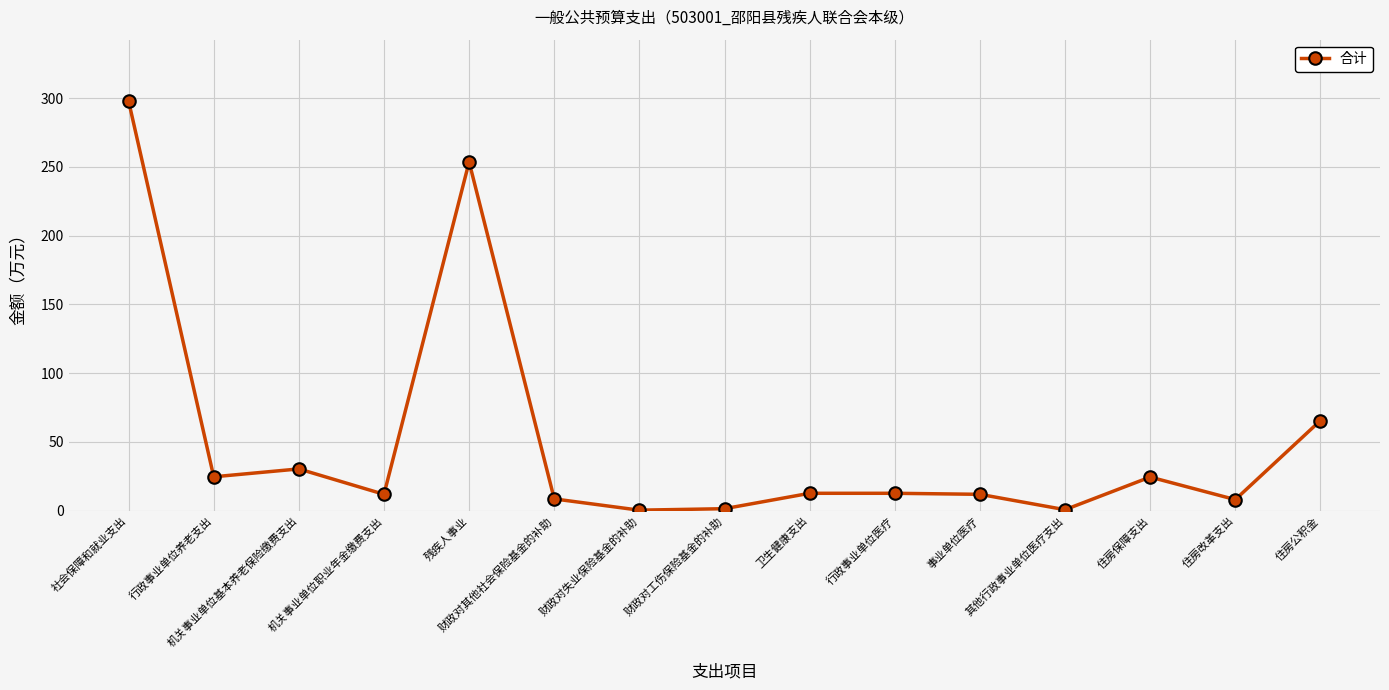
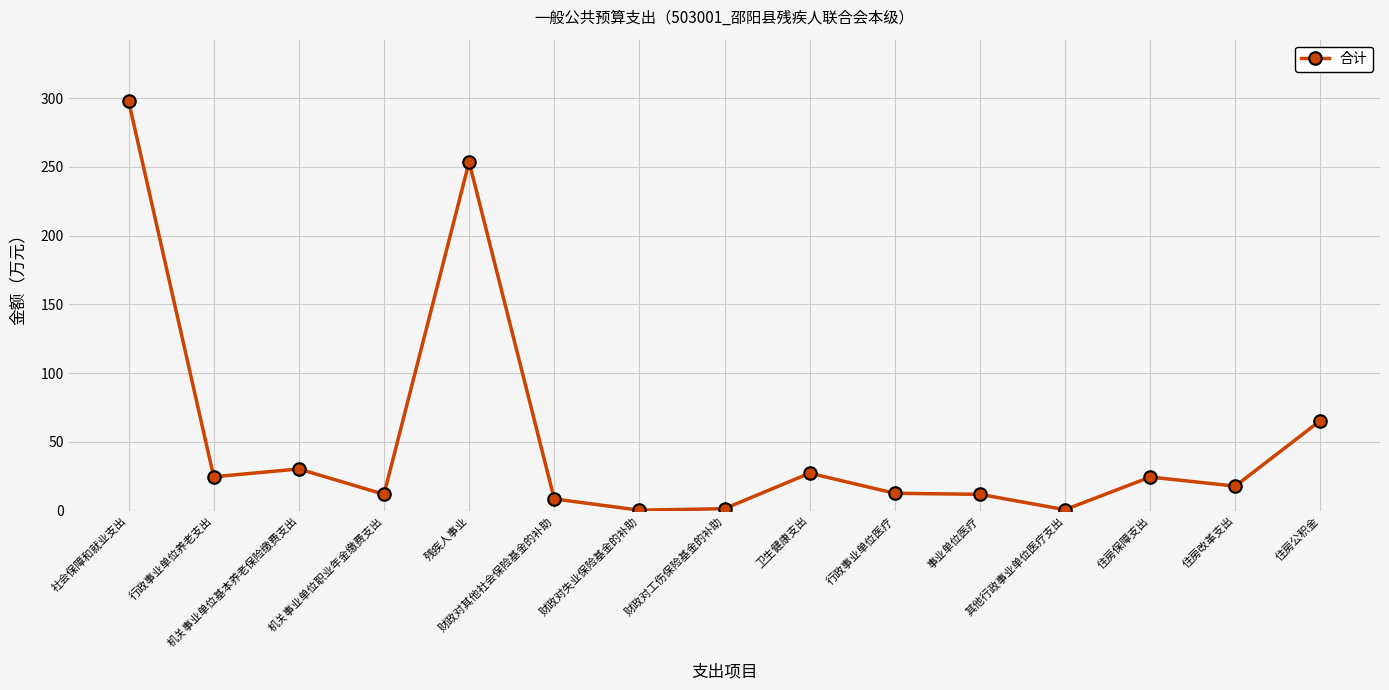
卫生健康支出: 13 -> 27
住房改革支出: 8 -> 18
